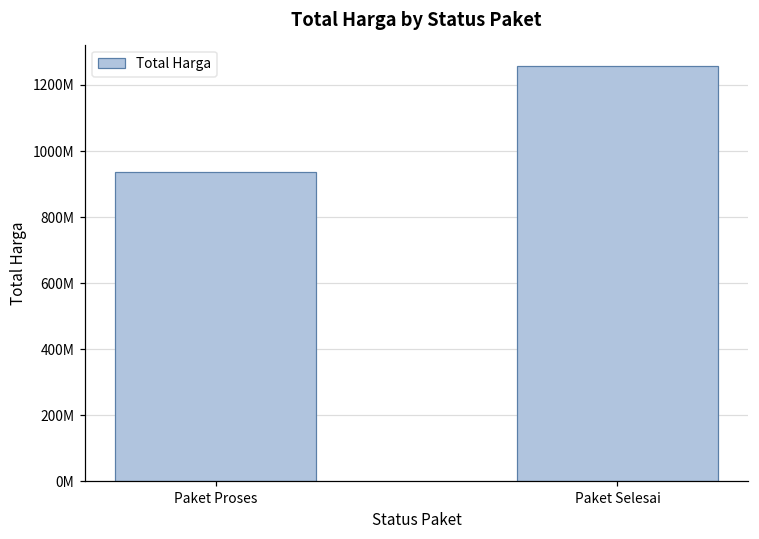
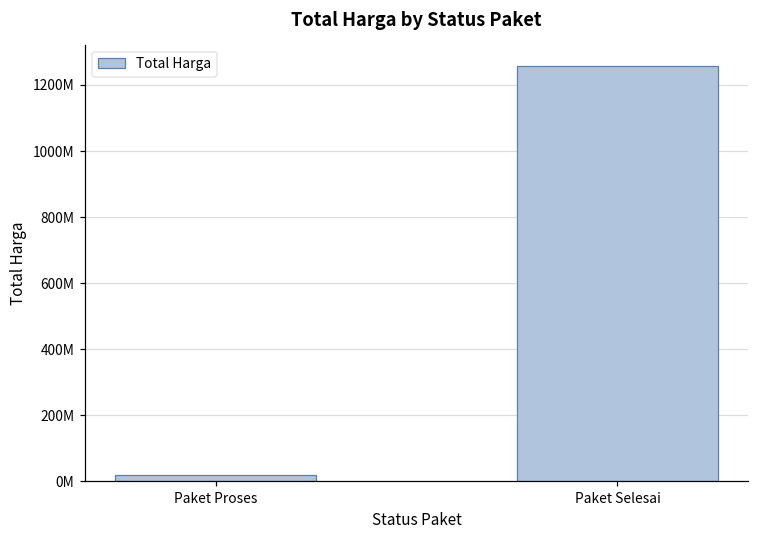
Paket Proses: 940000000 -> 20000000
